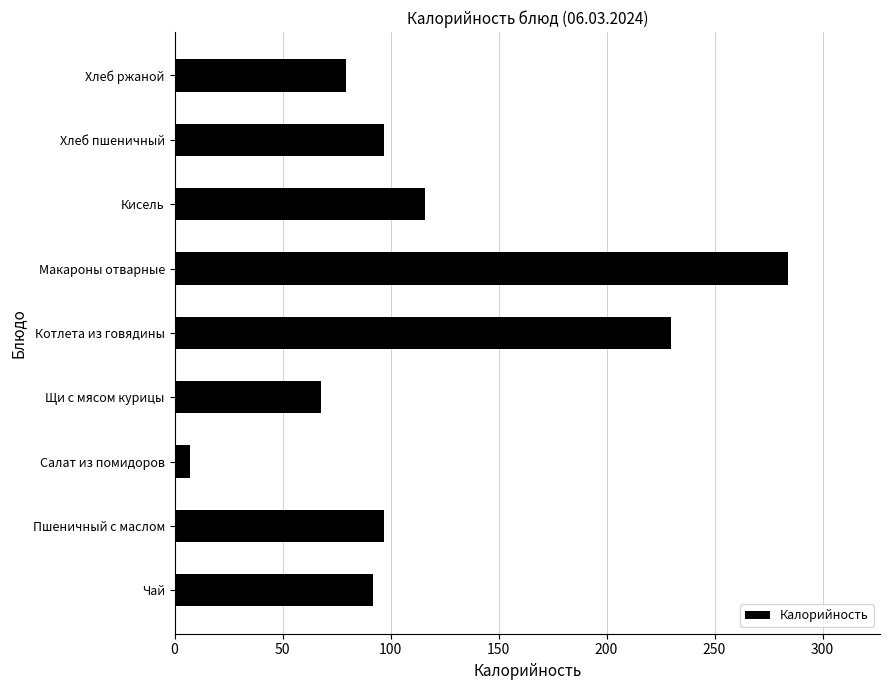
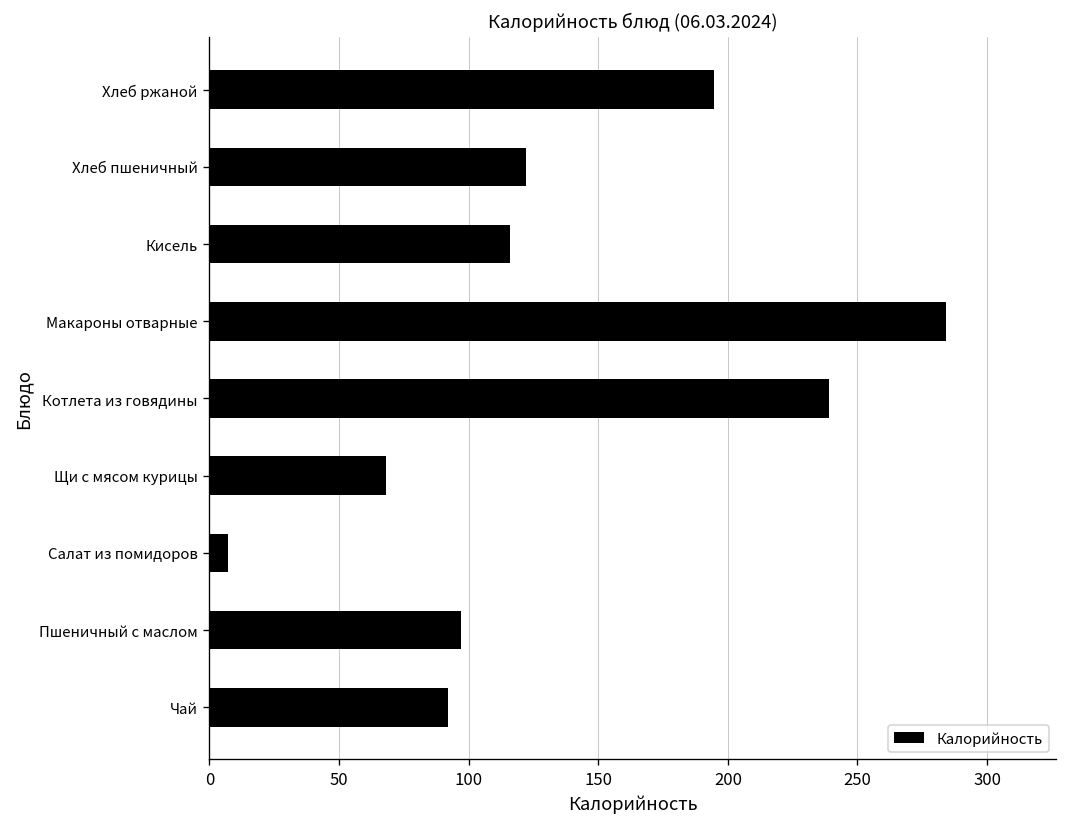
Хлеб ржаной: 80 -> 195
Хлеб пшеничный: 97 -> 122
Котлета из говядины: 230 -> 239
